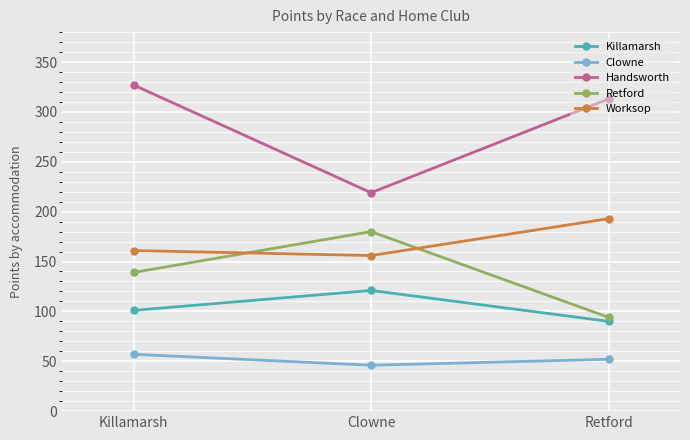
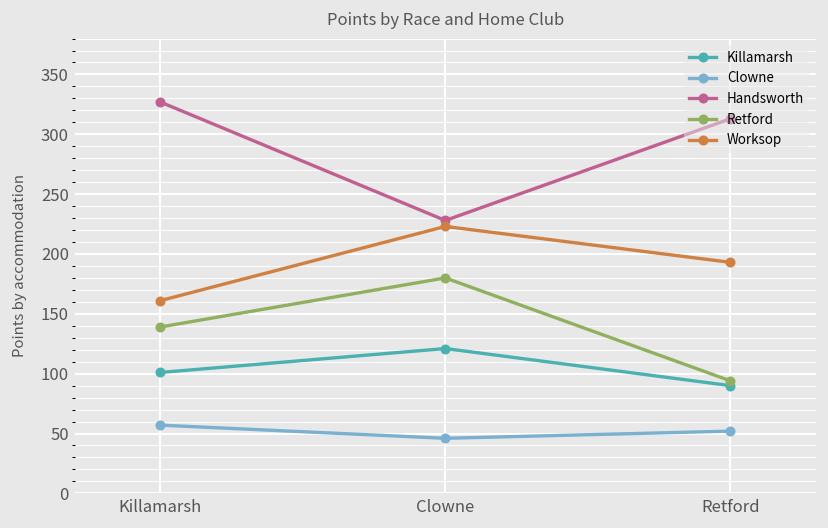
Handsworth, Clowne: 220 -> 230
Worksop, Clowne: 160 -> 220
